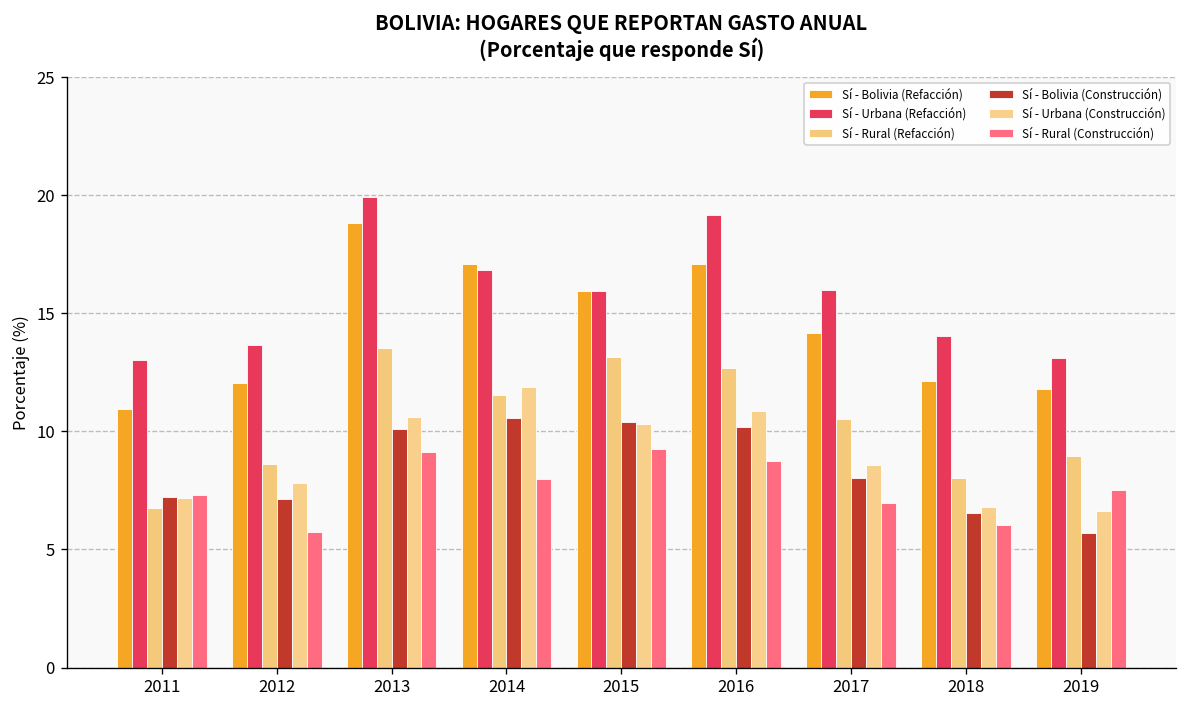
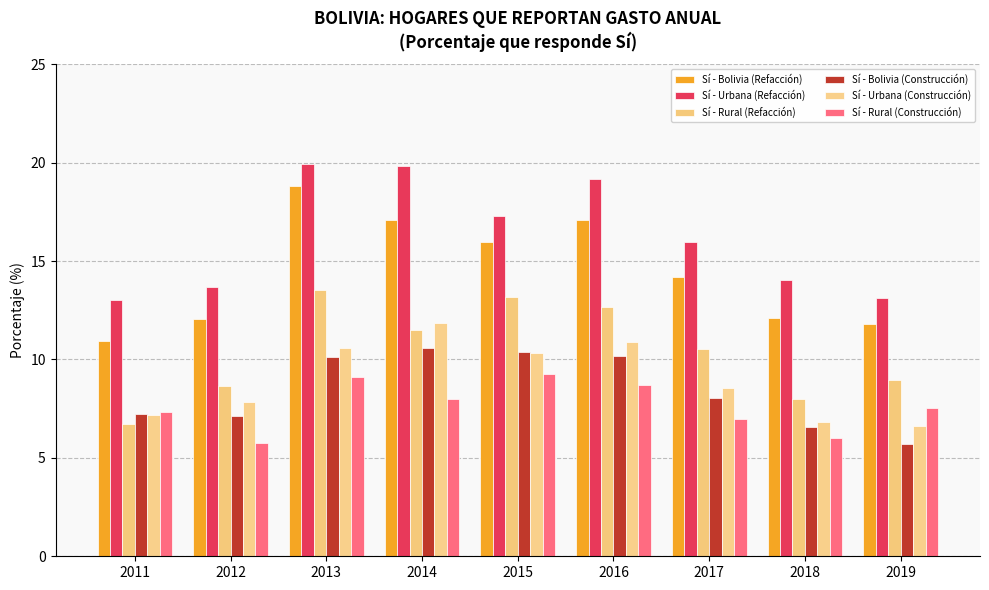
Sí - Urbana (Refacción), 2014: 16.8 -> 19.8
Sí - Urbana (Refacción), 2015: 15.9 -> 17.3
